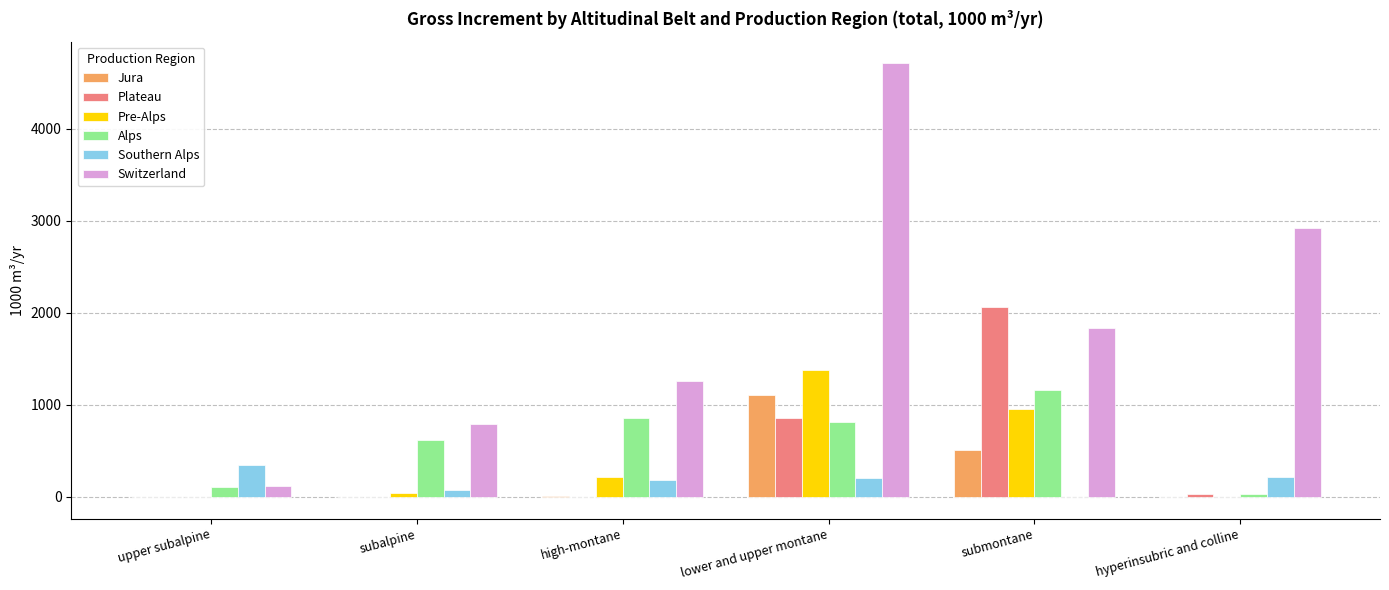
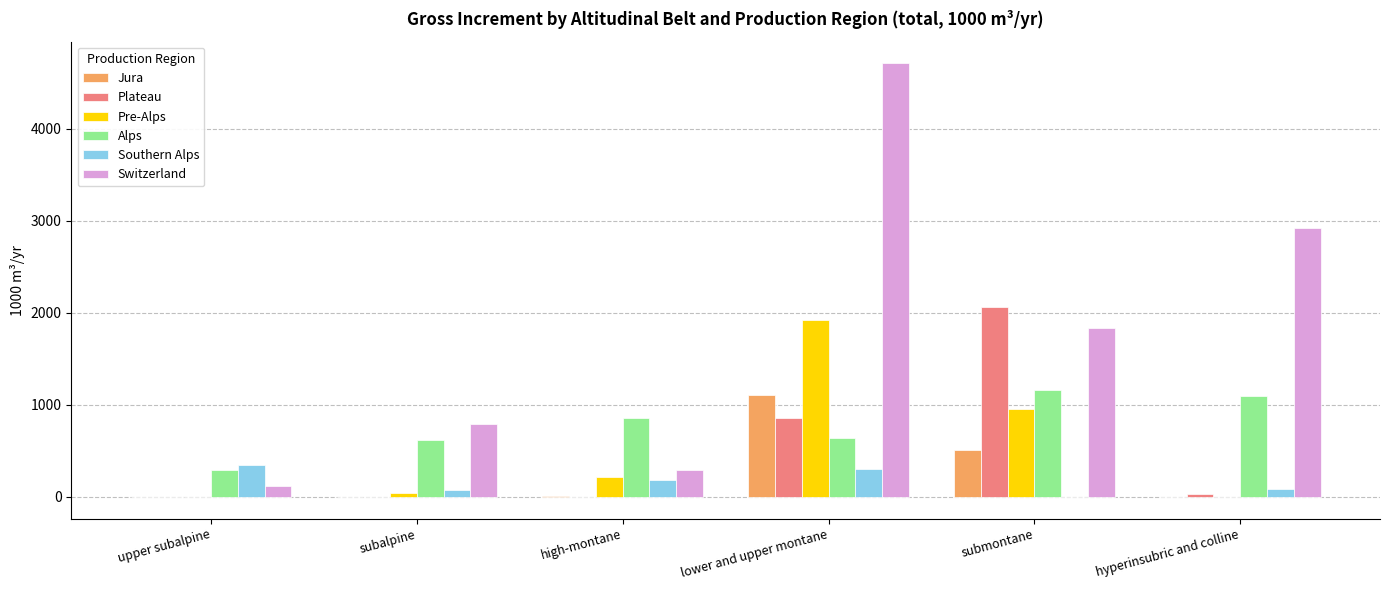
Alps, upper subalpine: 100 -> 300
Switzerland, high-montane: 1300 -> 300
Pre-Alps, lower and upper montane: 1400 -> 1900
Alps, lower and upper montane: 800 -> 600
Southern Alps, lower and upper montane: 200 -> 300
Alps, hyperinsubric and colline: 0 -> 1100
Southern Alps, hyperinsubric and colline: 200 -> 100
